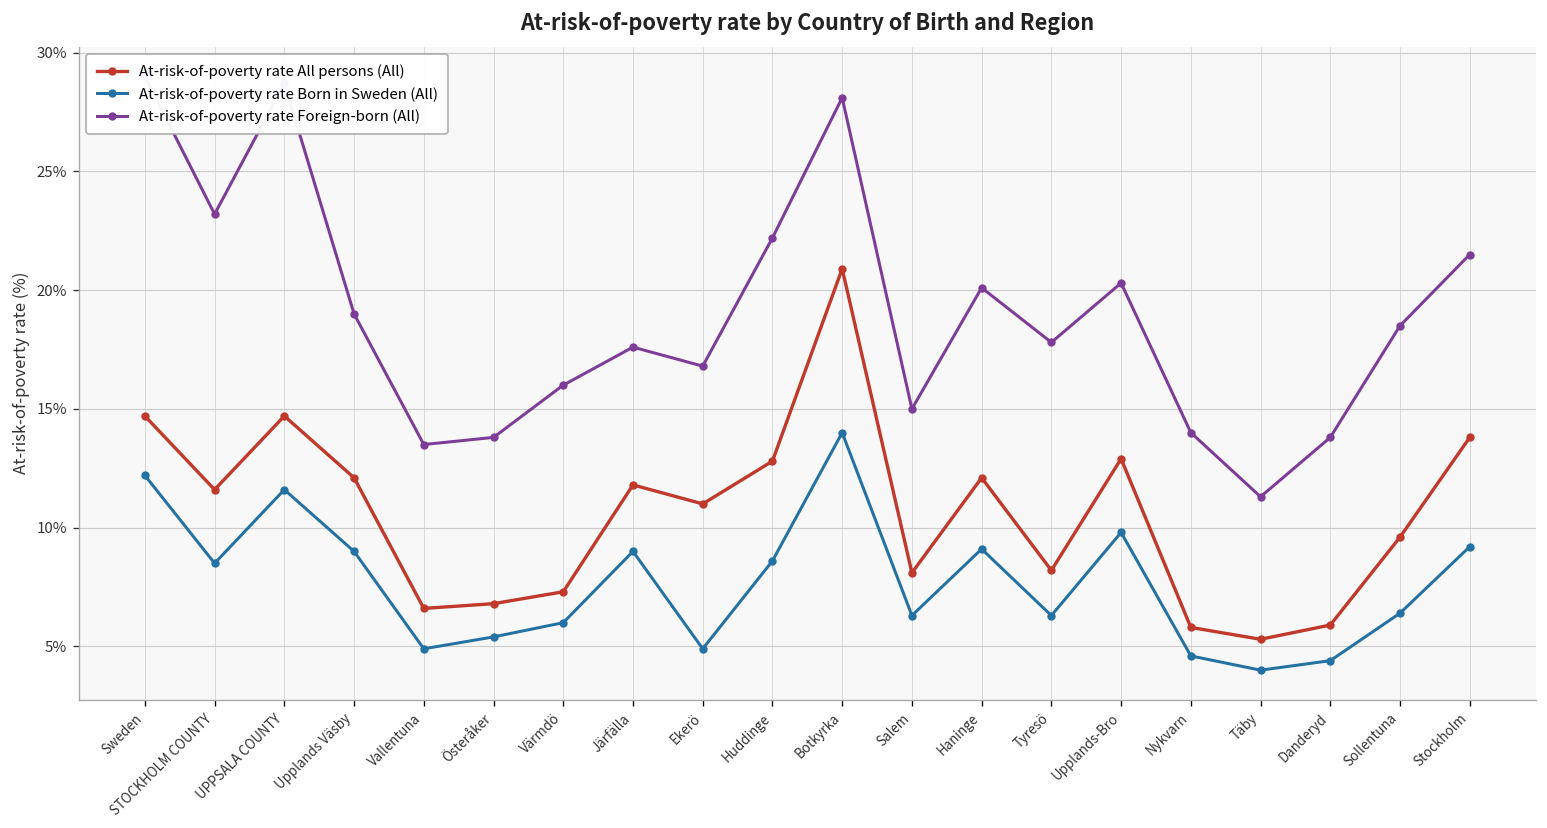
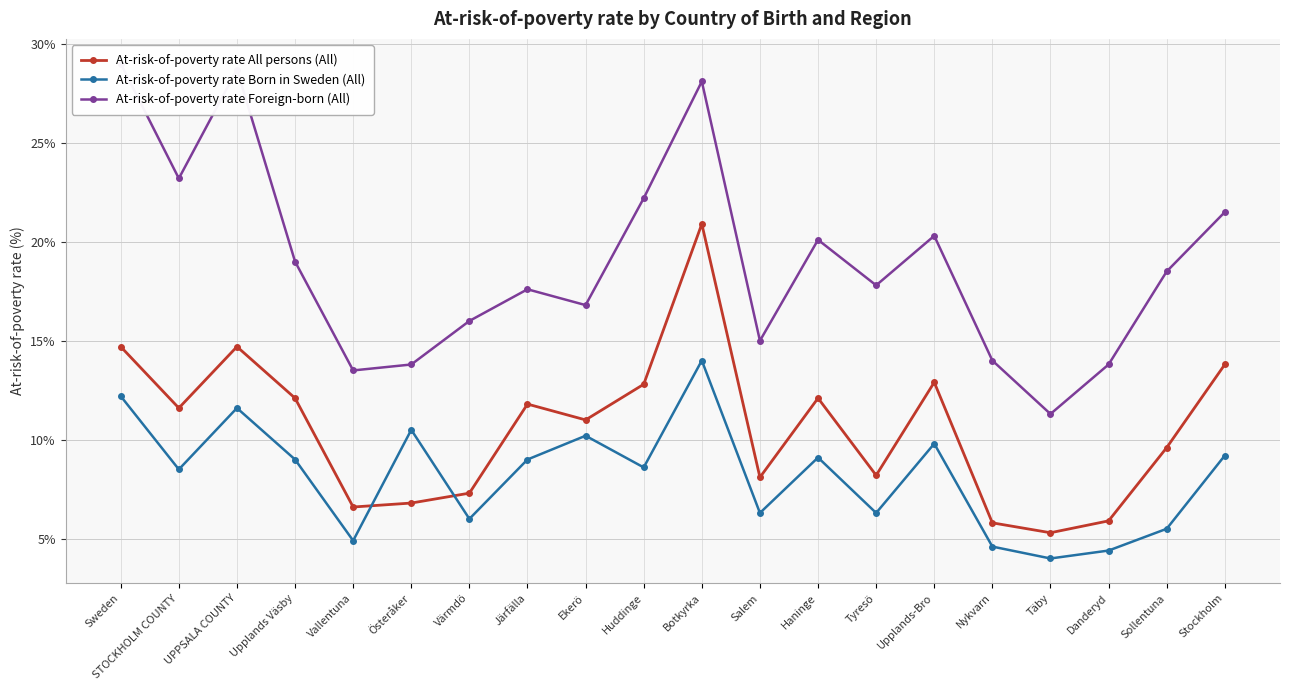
At-risk-of-poverty rate Born in Sweden (All), Österåker: 5.4% -> 10.5%
At-risk-of-poverty rate Born in Sweden (All), Ekerö: 4.9% -> 10.2%
At-risk-of-poverty rate Born in Sweden (All), Sollentuna: 6.4% -> 5.5%
